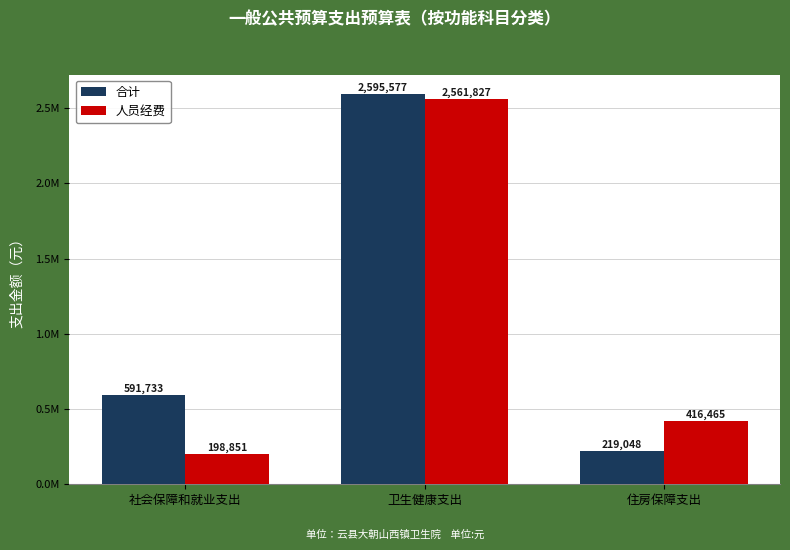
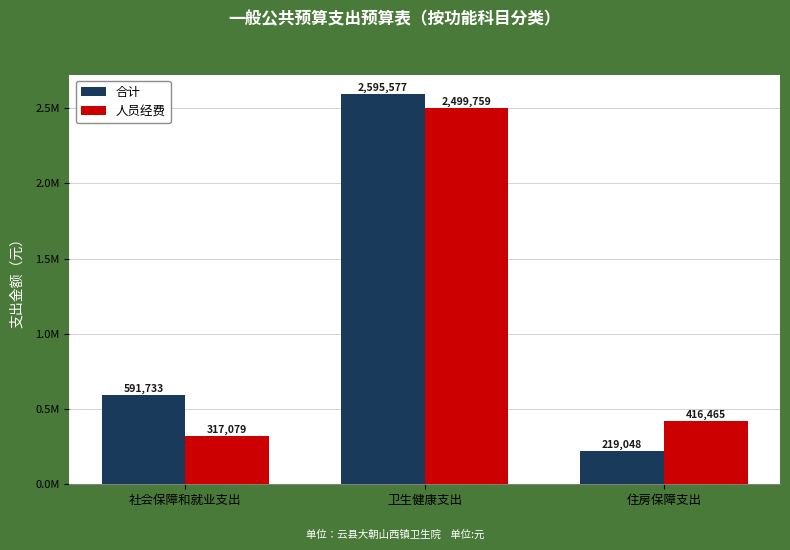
人员经费, 社会保障和就业支出: 198,851 -> 317,079
人员经费, 卫生健康支出: 2,561,827 -> 2,499,759
